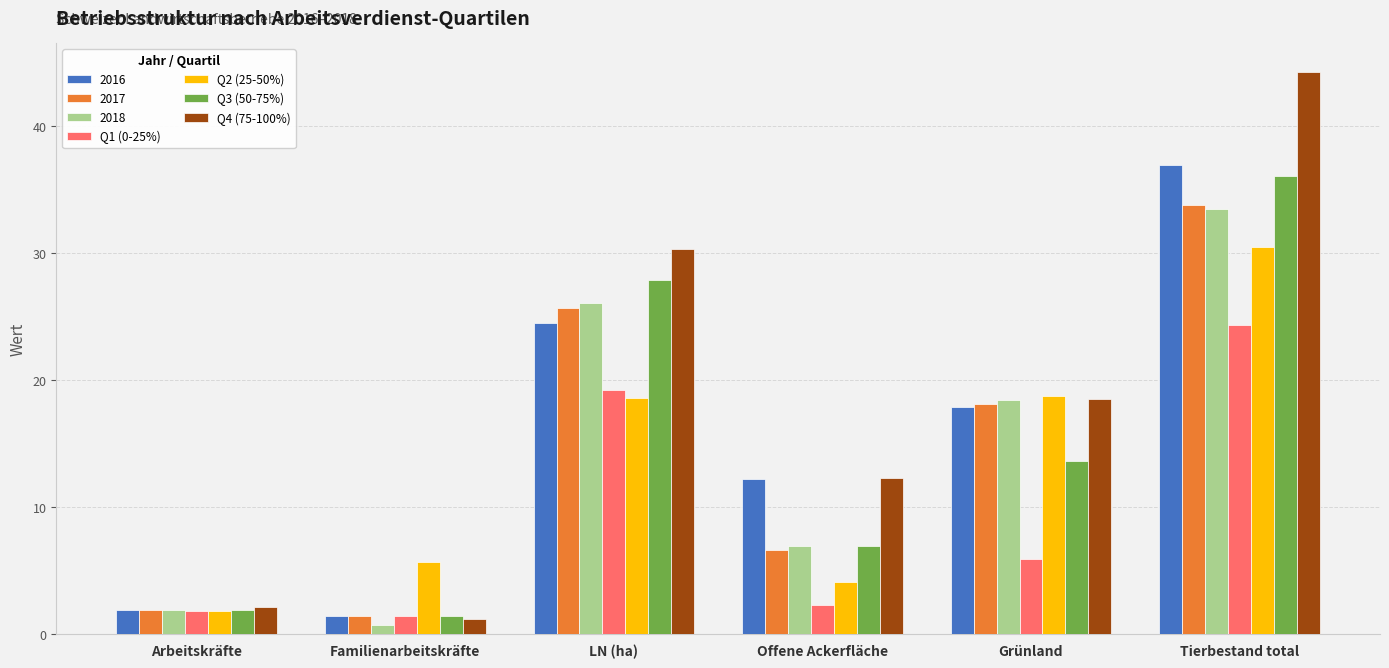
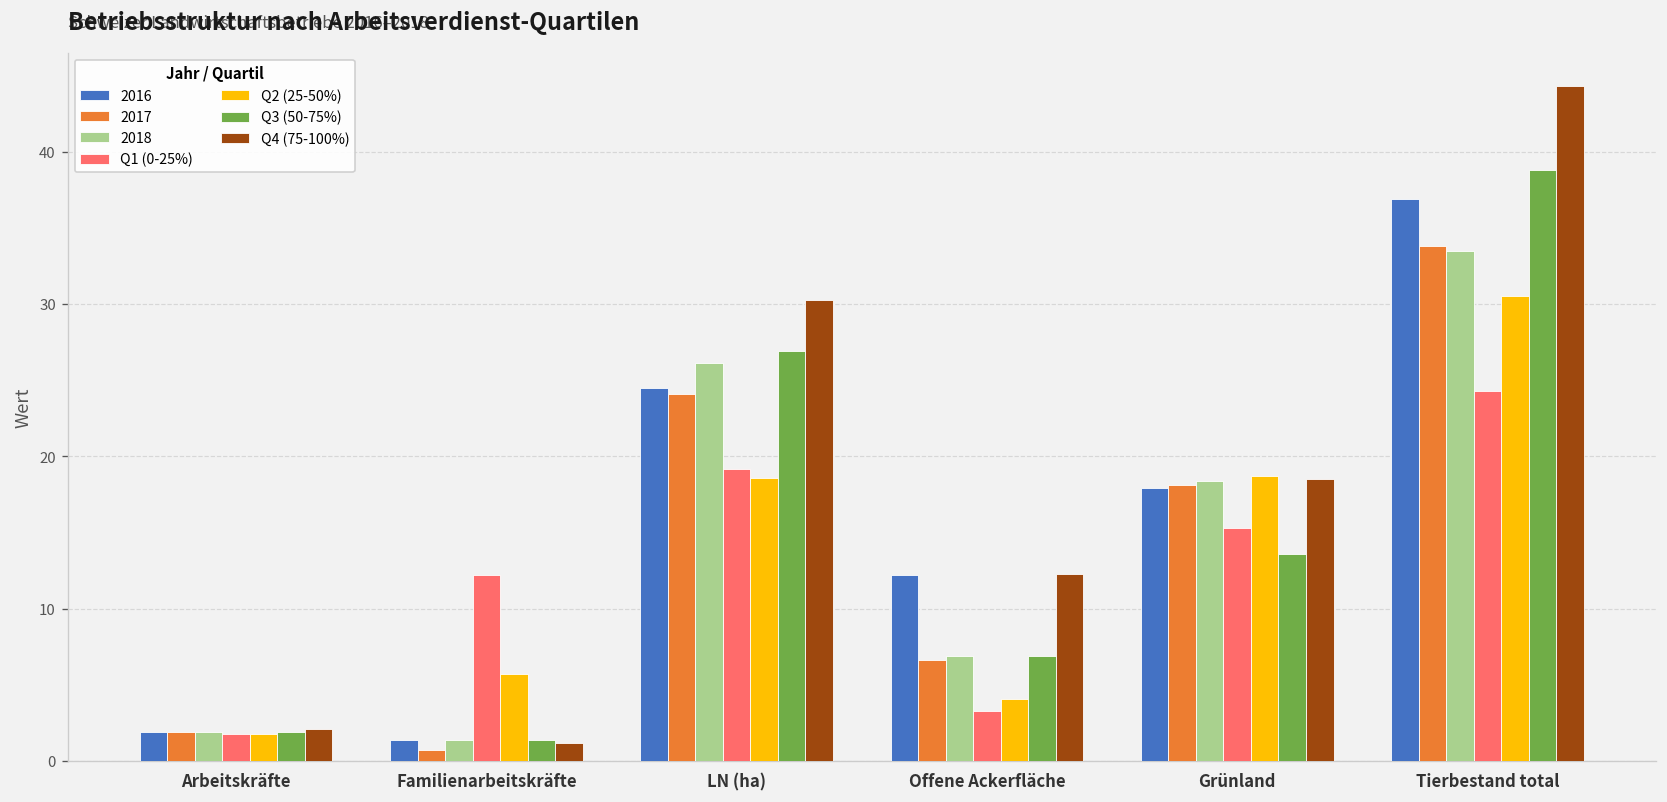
2017, Familienarbeitskräfte: 1.4 -> 0.7
2018, Familienarbeitskräfte: 0.7 -> 1.4
Q1 (0-25%), Familienarbeitskräfte: 1.4 -> 12.2
2017, LN (ha): 25.7 -> 24.1
Q3 (50-75%), LN (ha): 27.9 -> 26.9
Q1 (0-25%), Offene Ackerfläche: 2.3 -> 3.3
Q1 (0-25%), Grünland: 5.9 -> 15.3
Q3 (50-75%), Tierbestand total: 36.1 -> 38.8
